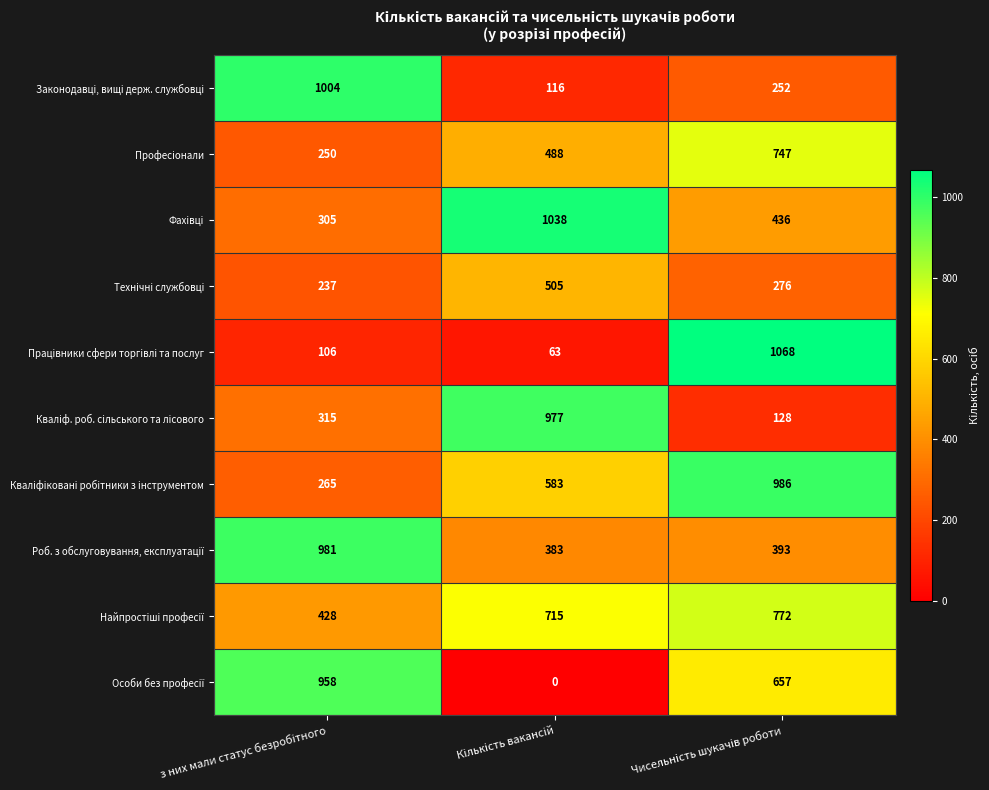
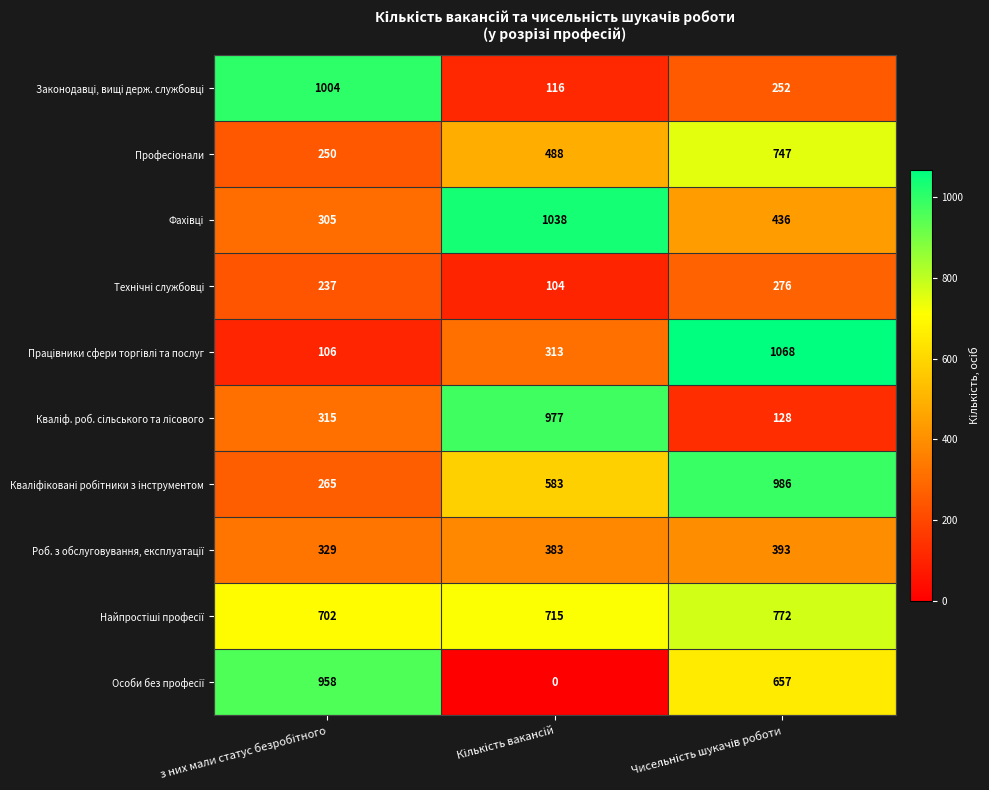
Технічні службовці, Кількість вакансій: 505 -> 104
Працівники сфери торгівлі та послуг, Кількість вакансій: 63 -> 313
Роб. з обслуговування, експлуатації, з них мали статус безробітного: 981 -> 329
Найпростіші професії, з них мали статус безробітного: 428 -> 702
